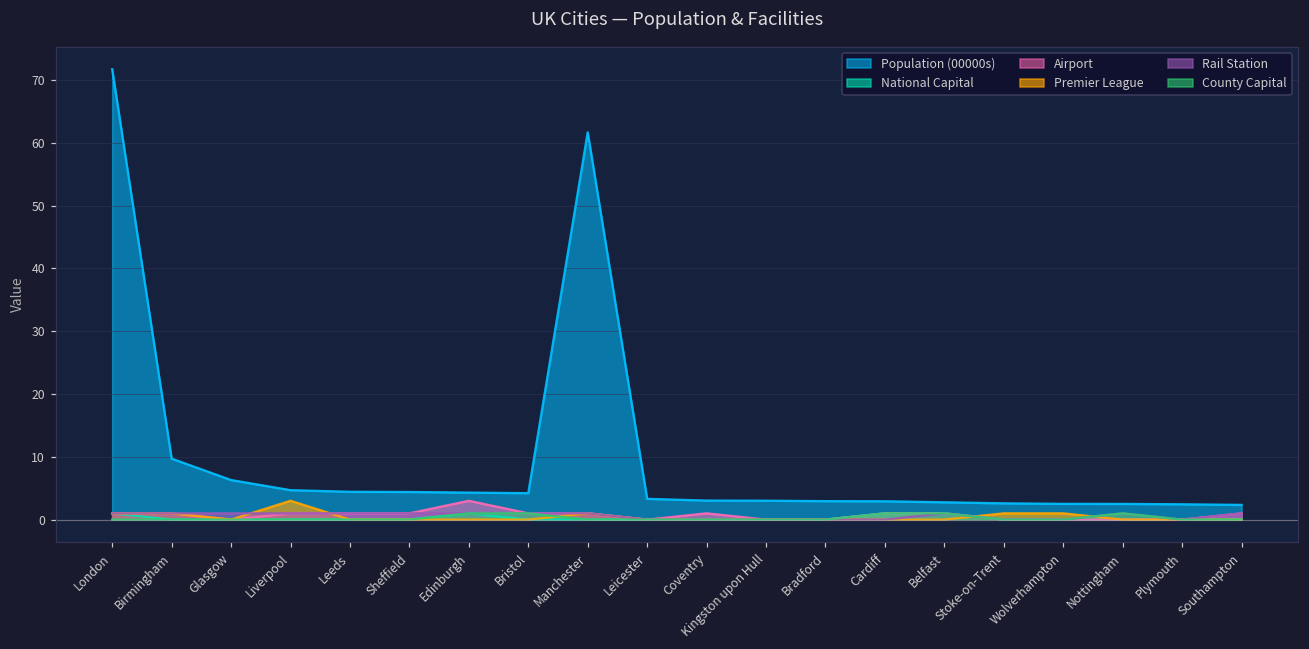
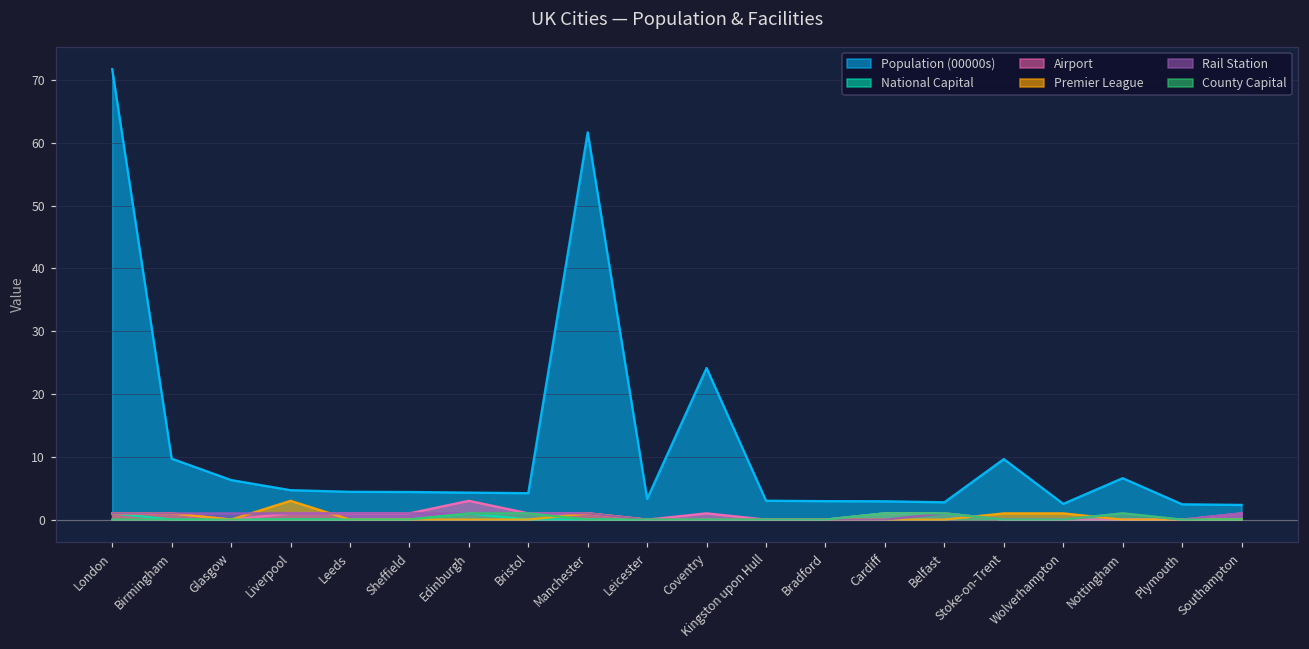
Population (00000s), Coventry: 3 -> 24
Population (00000s), Stoke-on-Trent: 3 -> 10
Population (00000s), Nottingham: 3 -> 7
